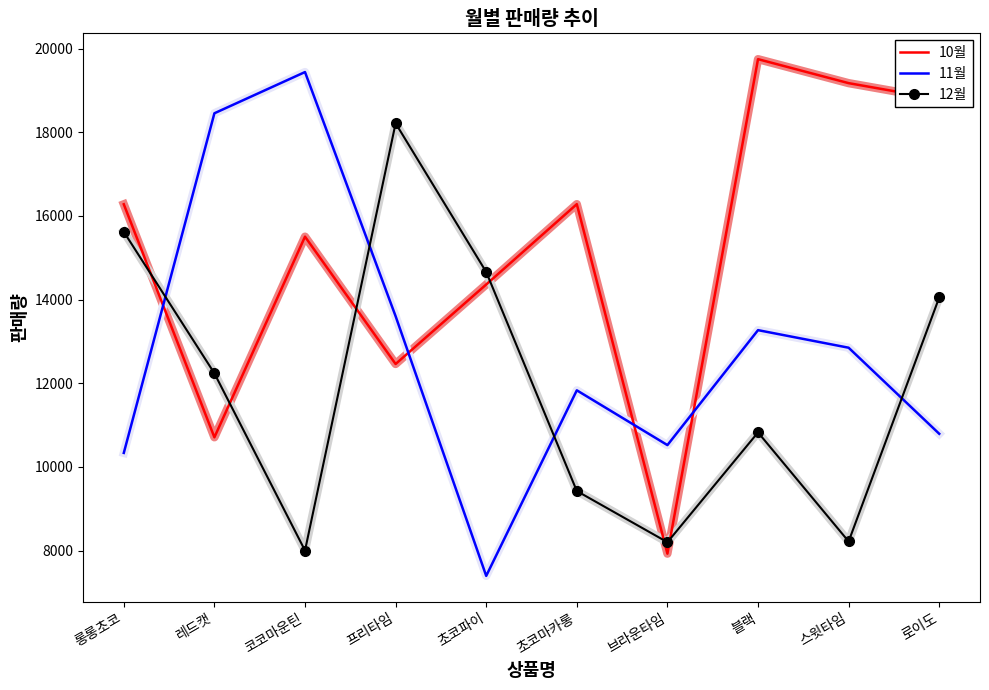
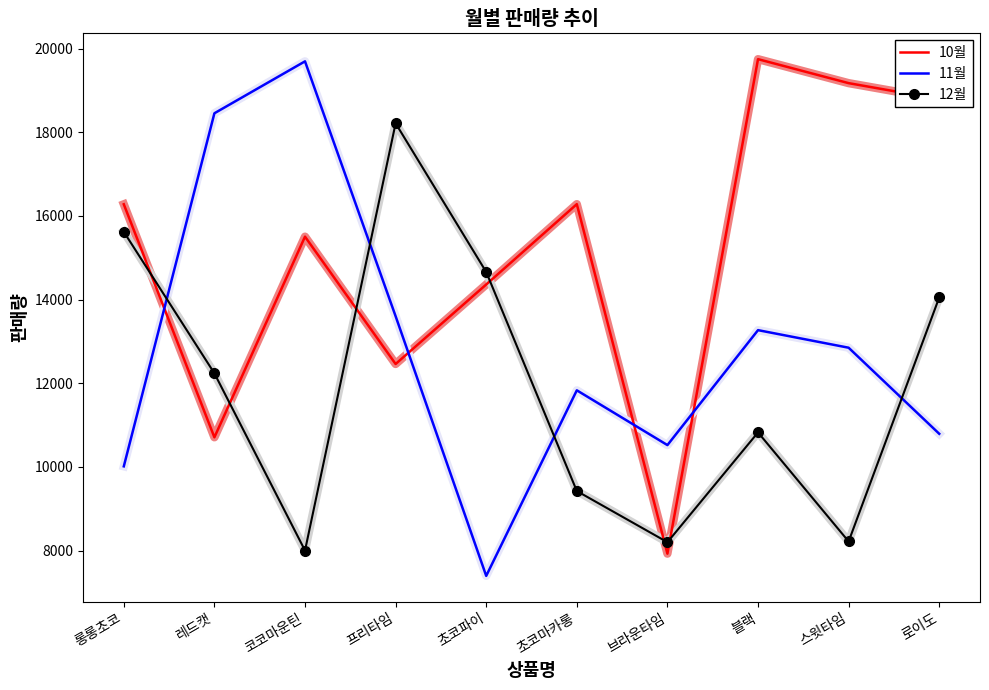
11월, 롱롱초코: 10300 -> 10000
11월, 코코마운틴: 19400 -> 19700
